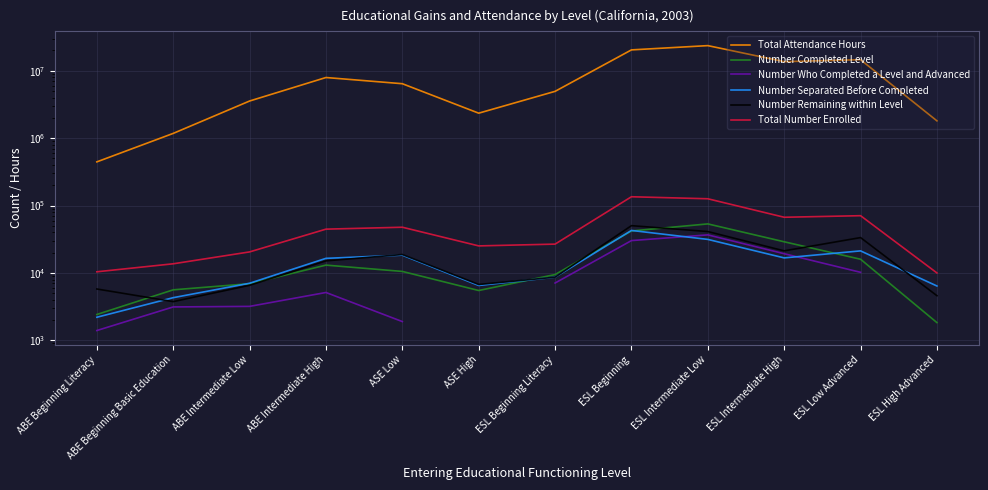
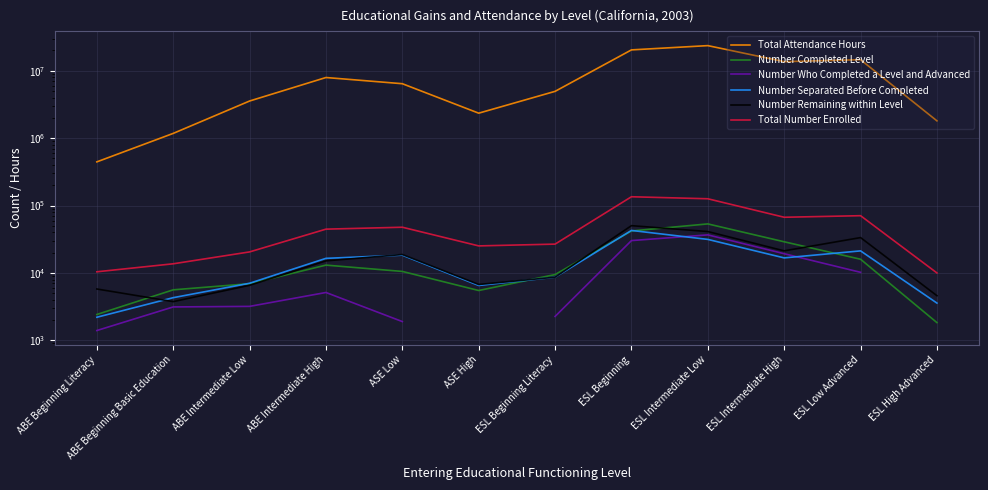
Number Who Completed a Level and Advanced, ESL Beginning Literacy: 7000 -> 2300
Number Separated Before Completed, ESL High Advanced: 6000 -> 4000
